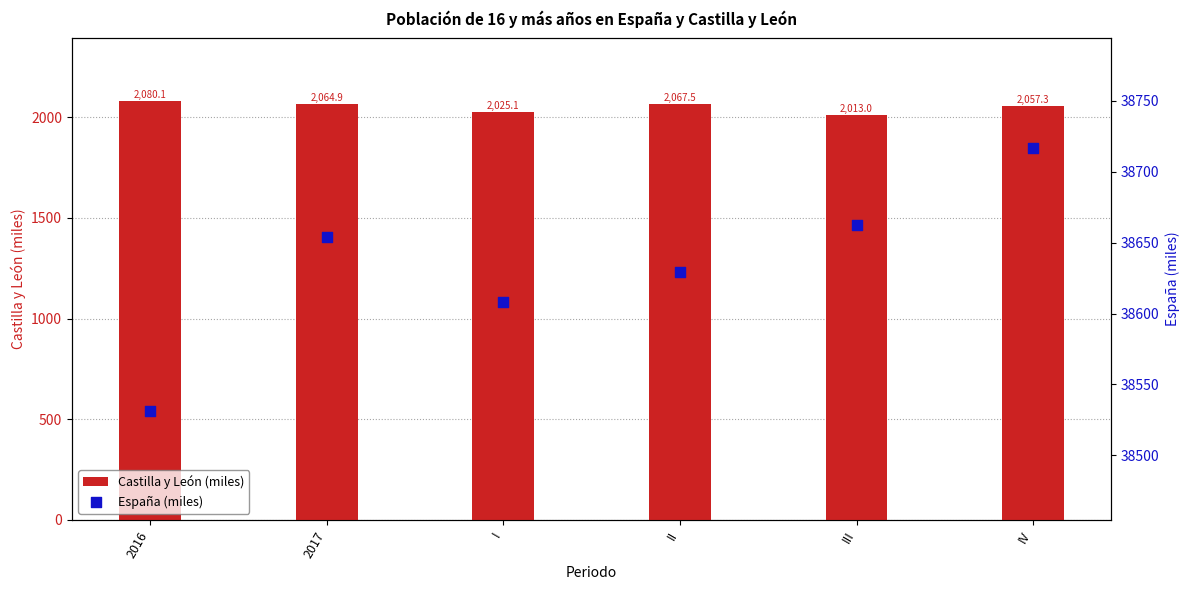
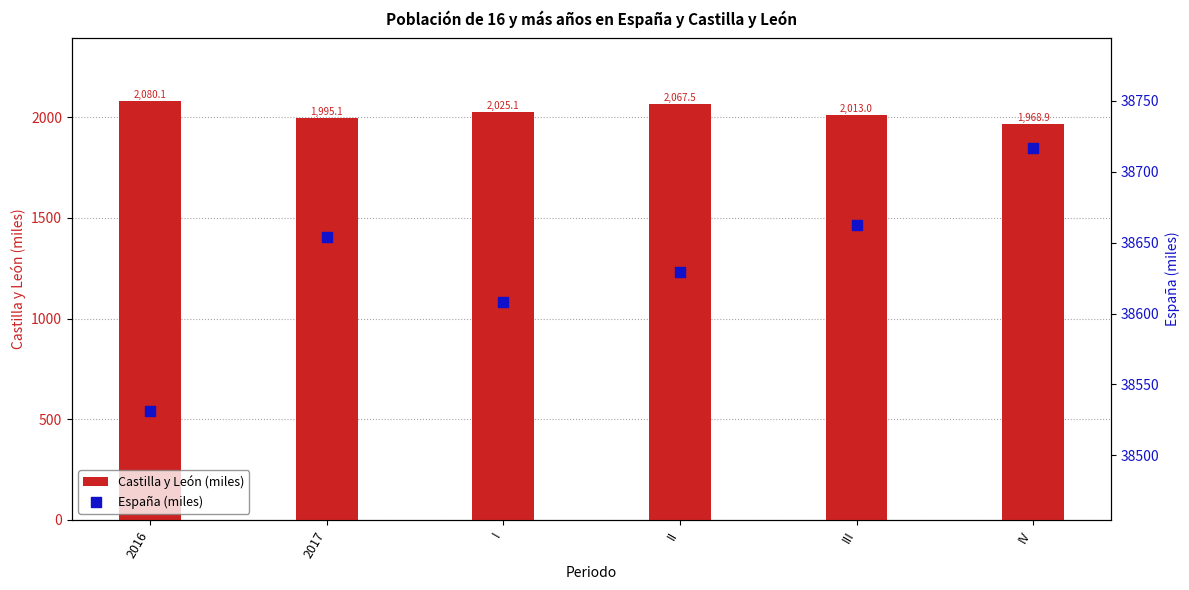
Castilla y León (miles), 2017: 2,064.9 -> 1,995.1
Castilla y León (miles), IV: 2,057.3 -> 1,968.9
